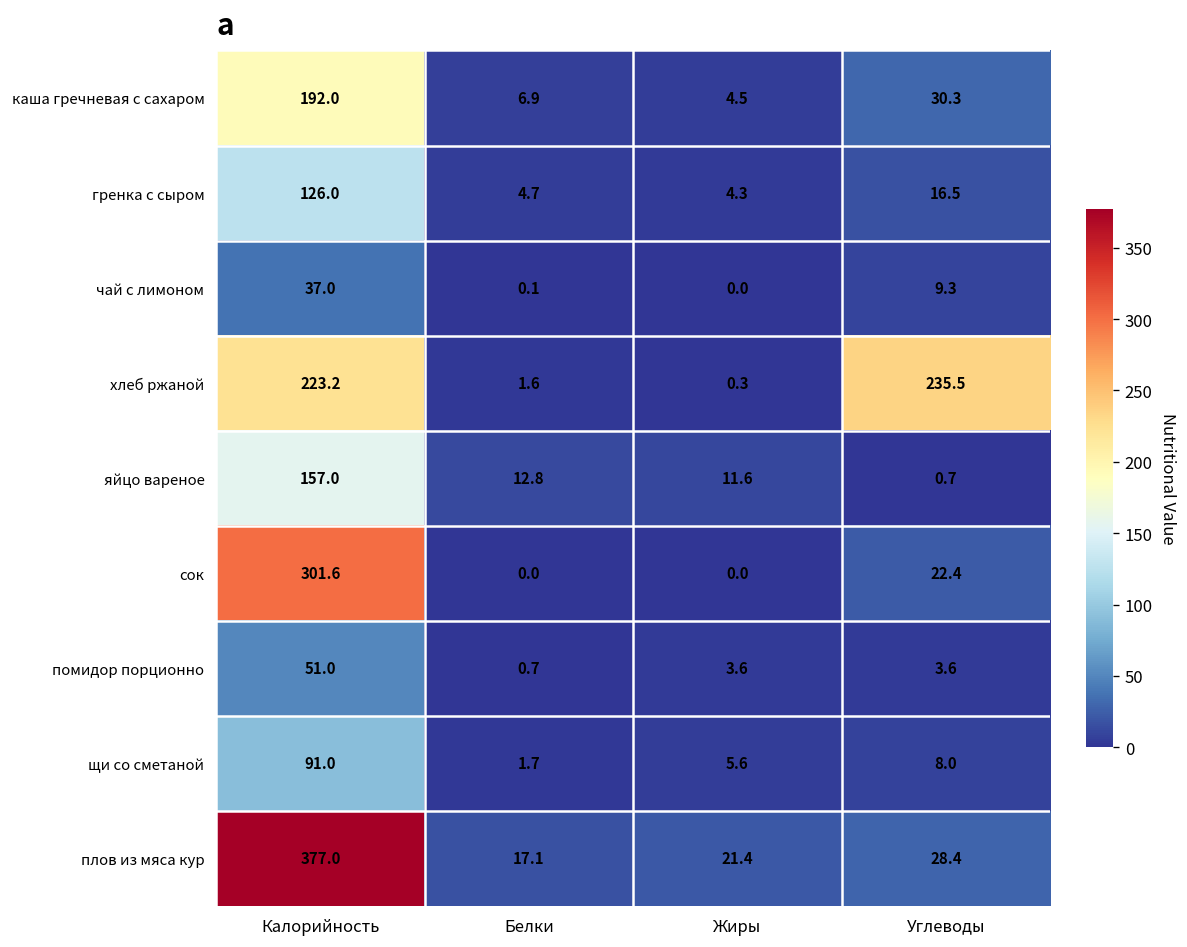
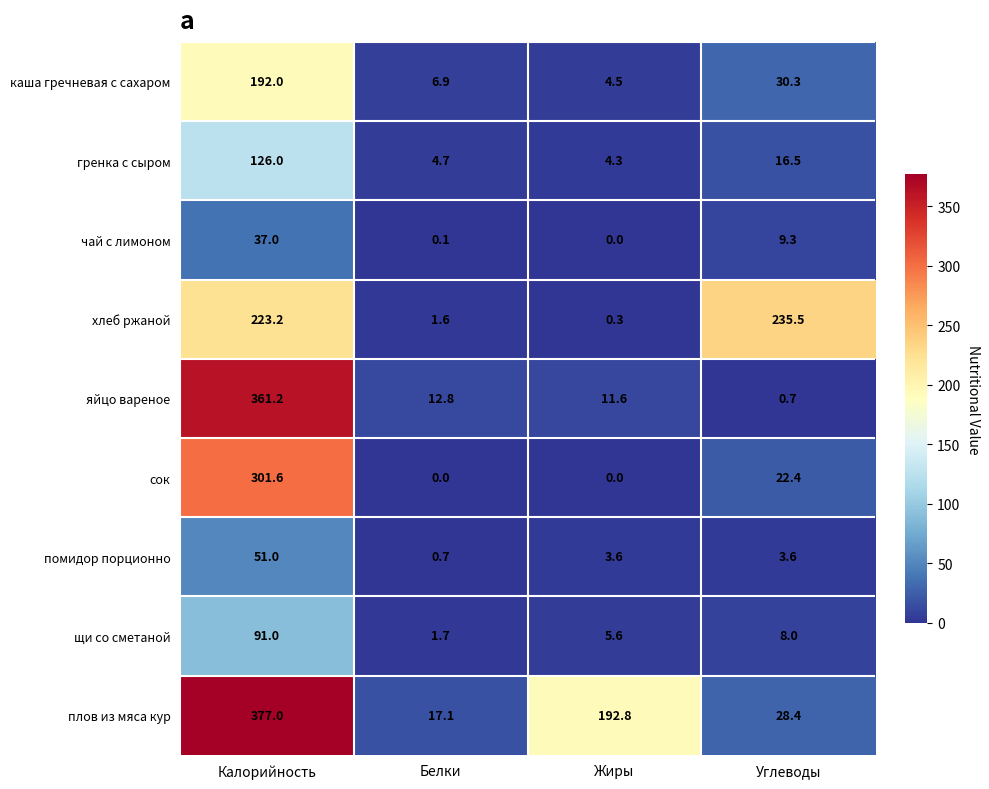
яйцо вареное, Калорийность: 157.0 -> 361.2
плов из мяса кур, Жиры: 21.4 -> 192.8
